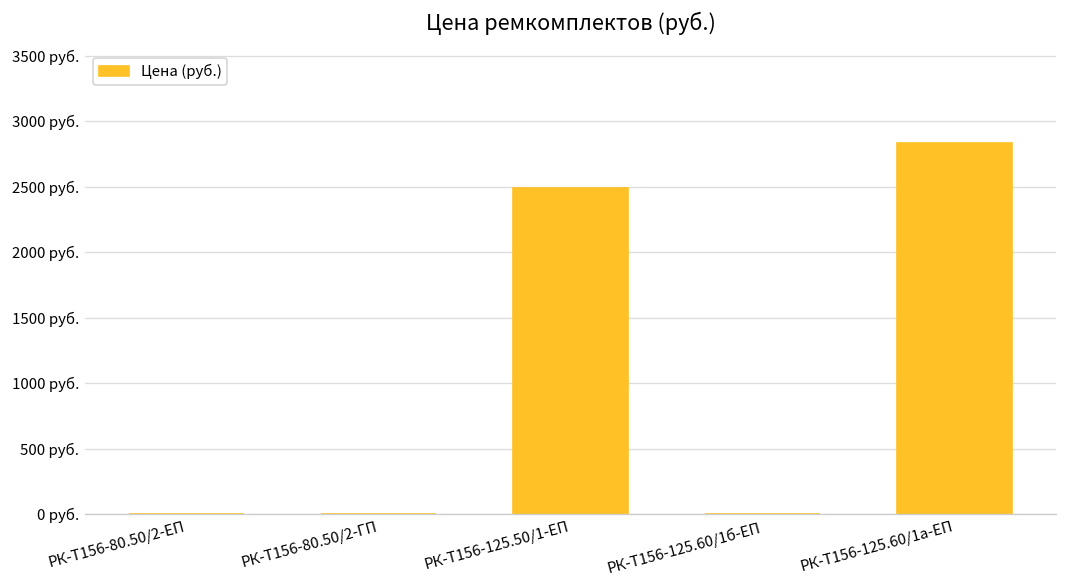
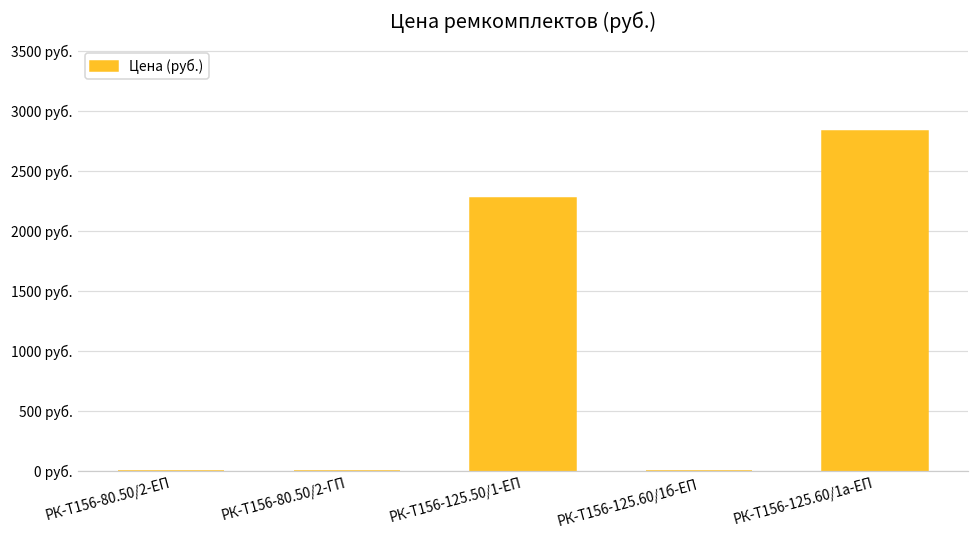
РК-Т156-125.50/1-ЕП: 2490 руб. -> 2280 руб.
